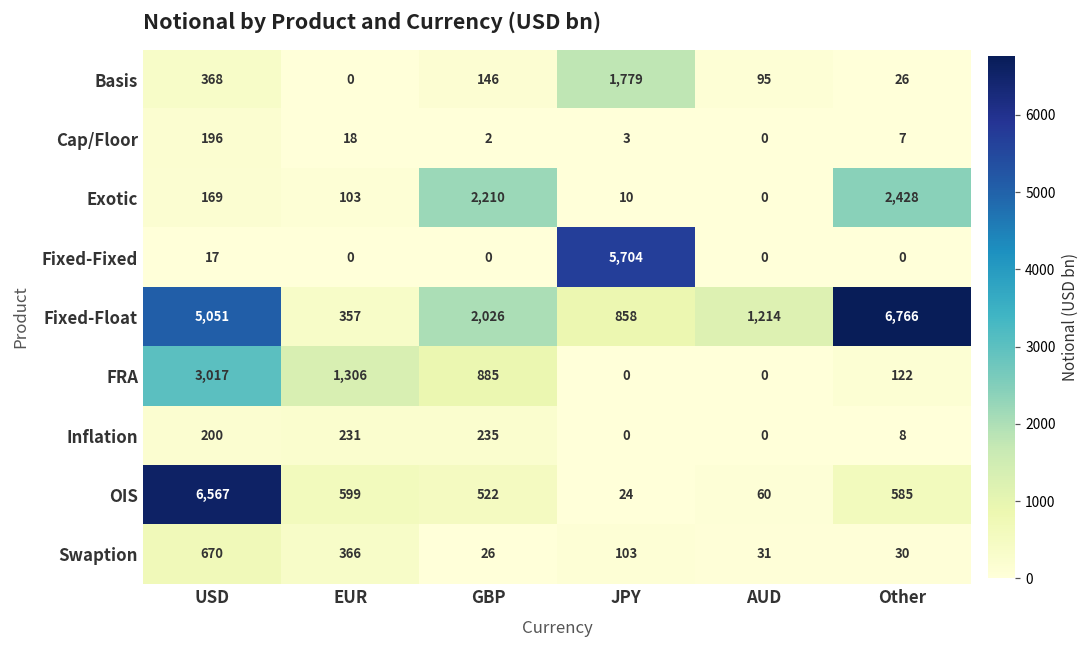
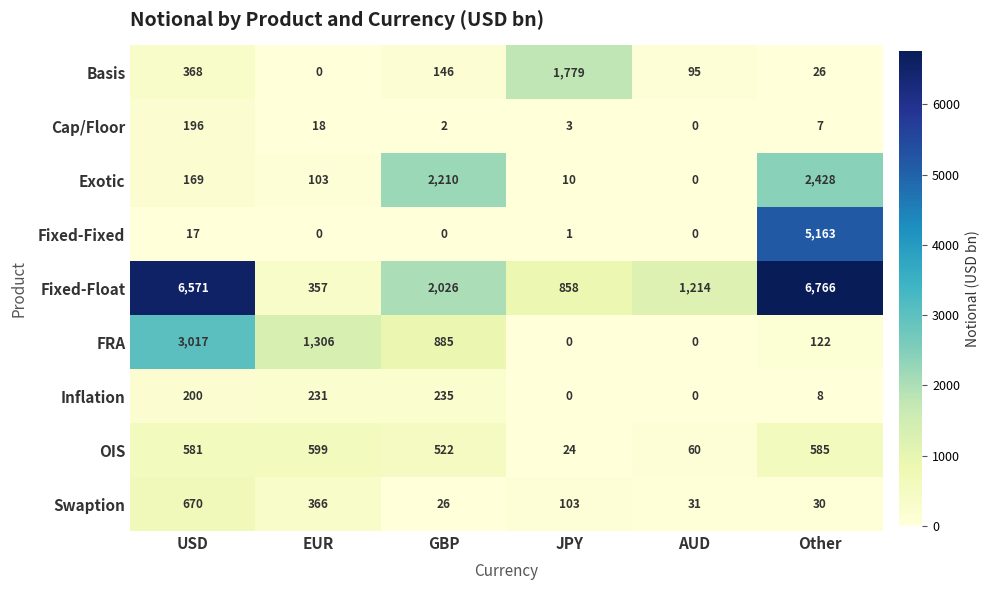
Fixed-Fixed, JPY: 5,704 -> 1
Fixed-Fixed, Other: 0 -> 5,163
Fixed-Float, USD: 5,051 -> 6,571
OIS, USD: 6,567 -> 581
